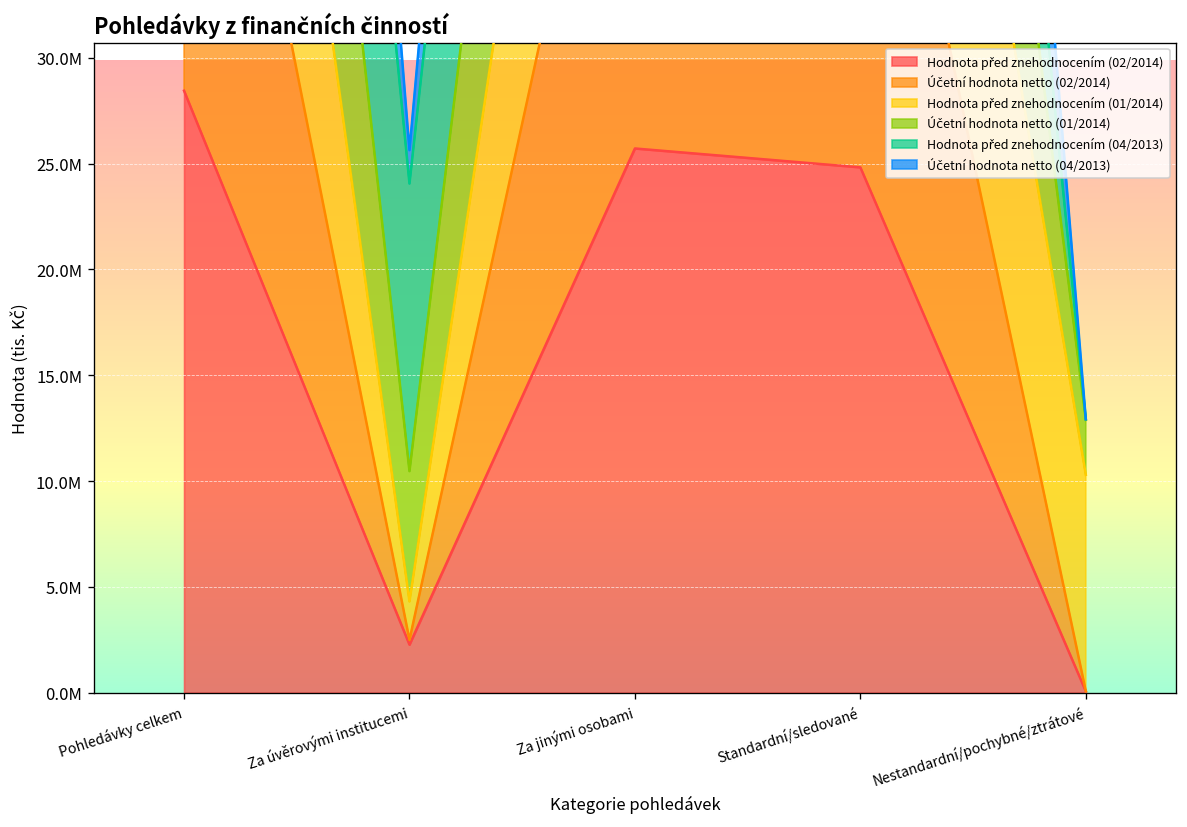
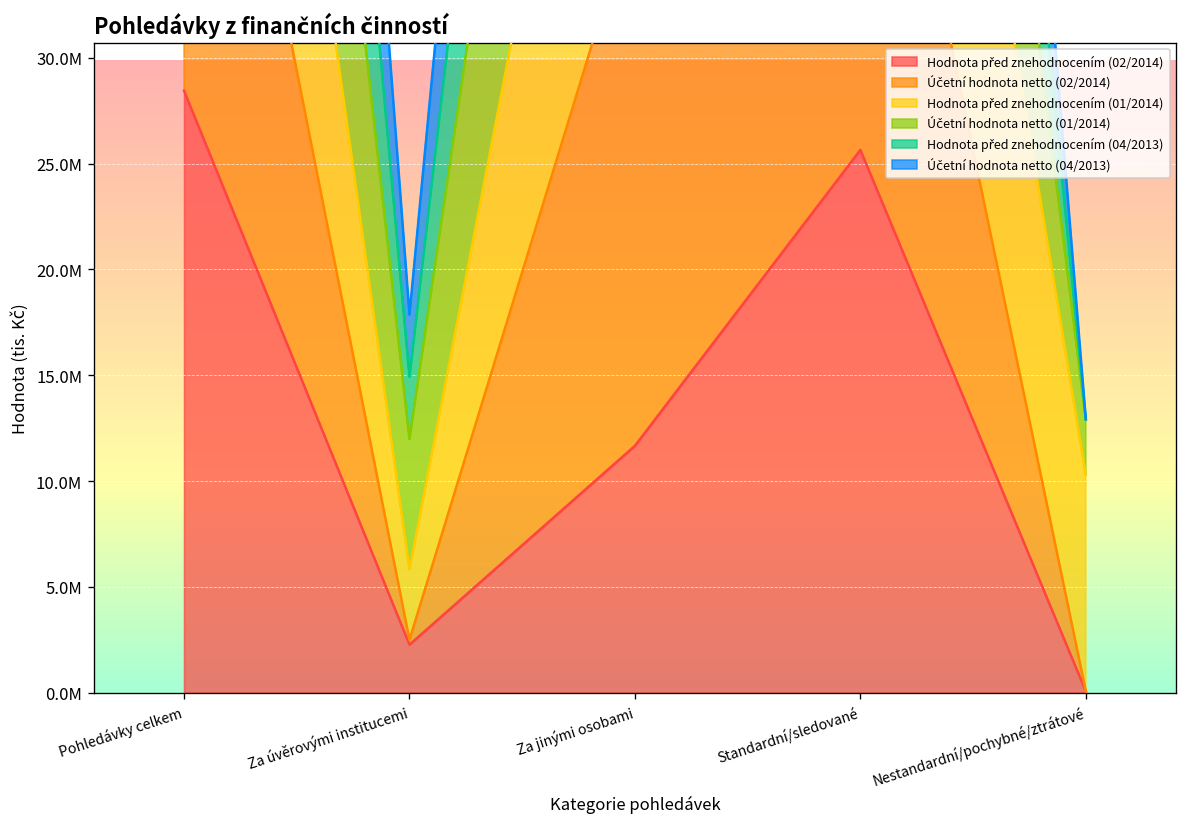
Hodnota před znehodnocením (01/2014), Za úvěrovými institucemi: 1800000 -> 3300000
Hodnota před znehodnocením (04/2013), Za úvěrovými institucemi: 13600000 -> 2900000
Účetní hodnota netto (04/2013), Za úvěrovými institucemi: 1600000 -> 2900000
Hodnota před znehodnocením (02/2014), Za jinými osobami: 25700000 -> 11700000
Hodnota před znehodnocením (02/2014), Standardní/sledované: 24800000 -> 25600000
